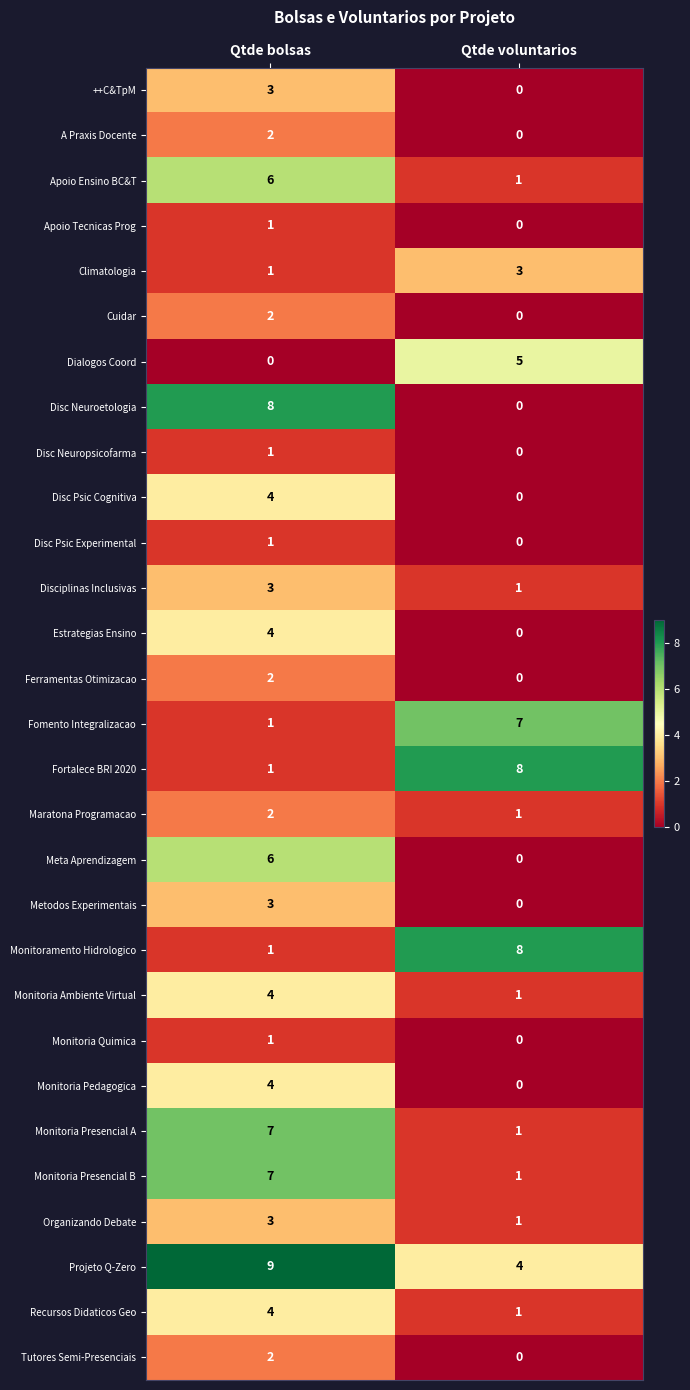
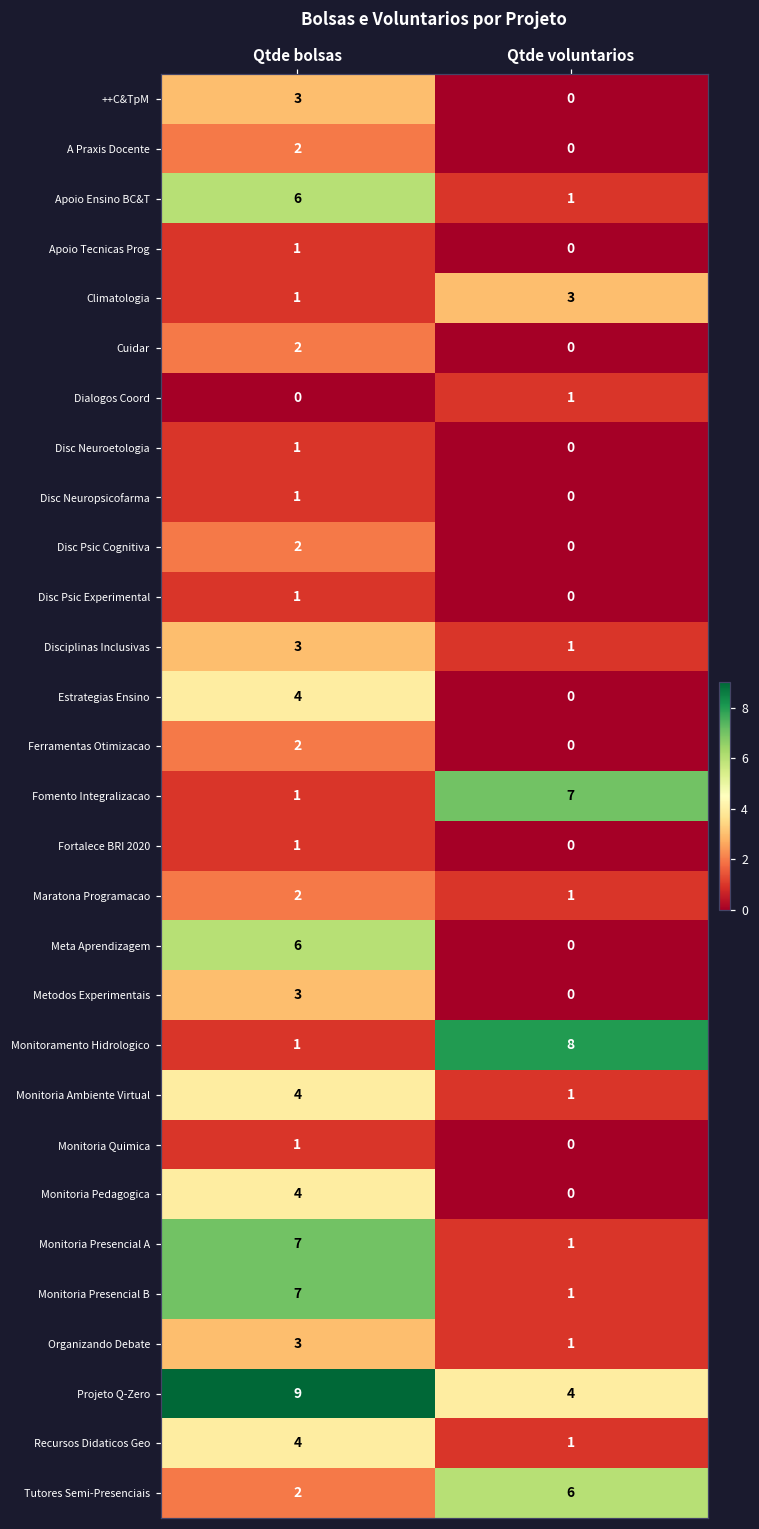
Dialogos Coord, Qtde voluntarios: 5 -> 1
Disc Neuroetologia, Qtde bolsas: 8 -> 1
Disc Psic Cognitiva, Qtde bolsas: 4 -> 2
Fortalece BRI 2020, Qtde voluntarios: 8 -> 0
Tutores Semi-Presenciais, Qtde voluntarios: 0 -> 6
